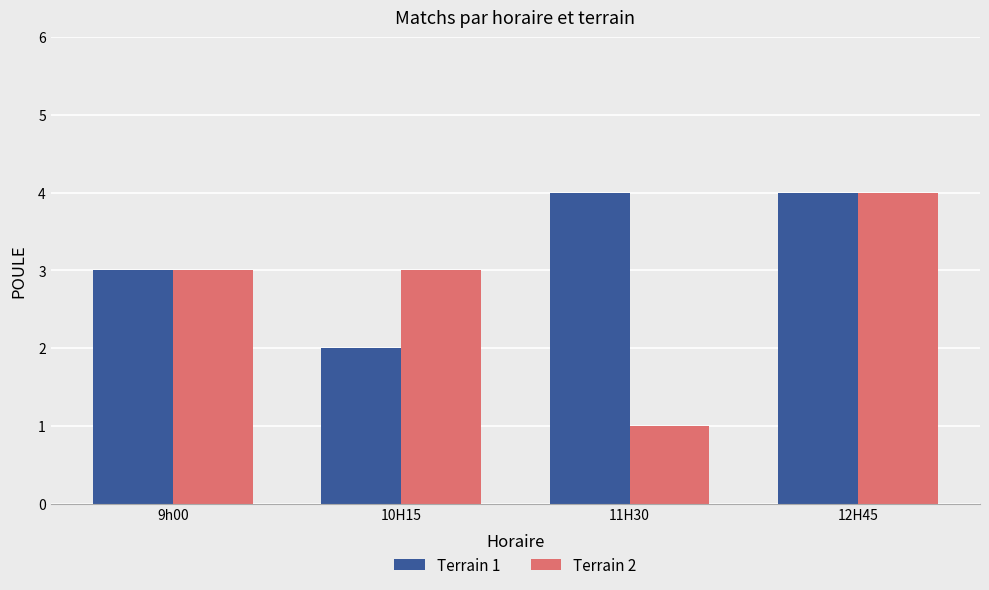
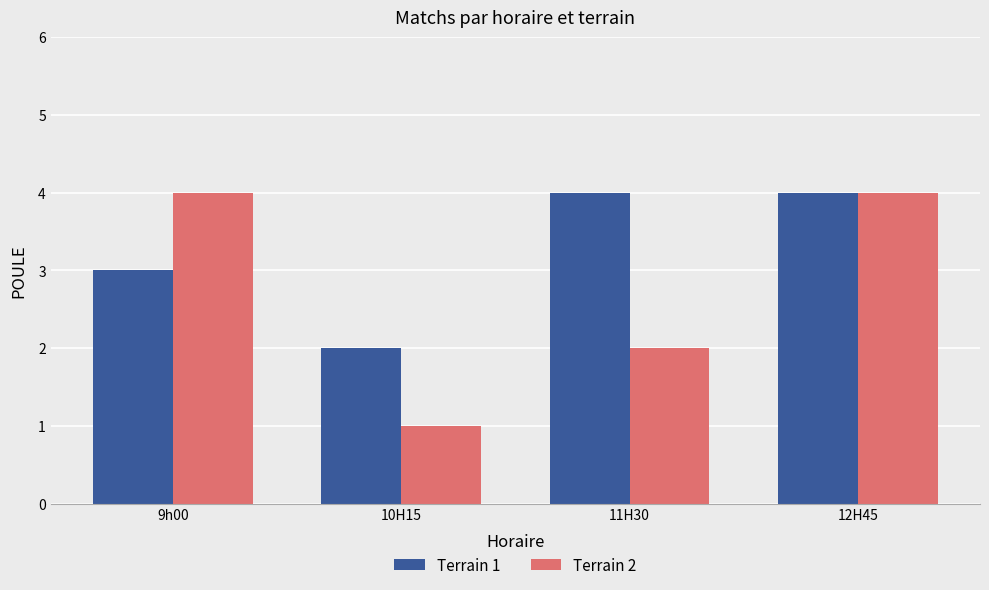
Terrain 2, 9h00: 3 -> 4
Terrain 2, 10H15: 3 -> 1
Terrain 2, 11H30: 1 -> 2
